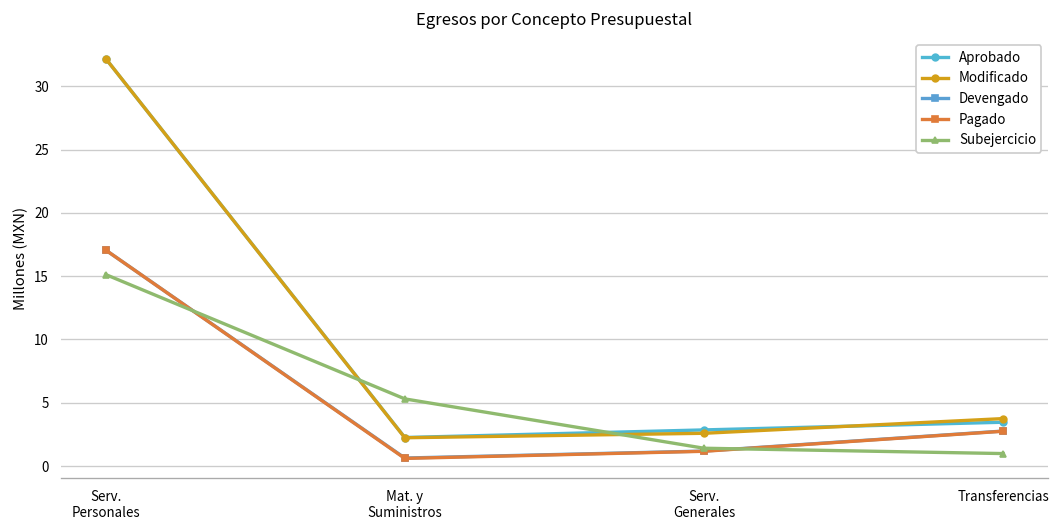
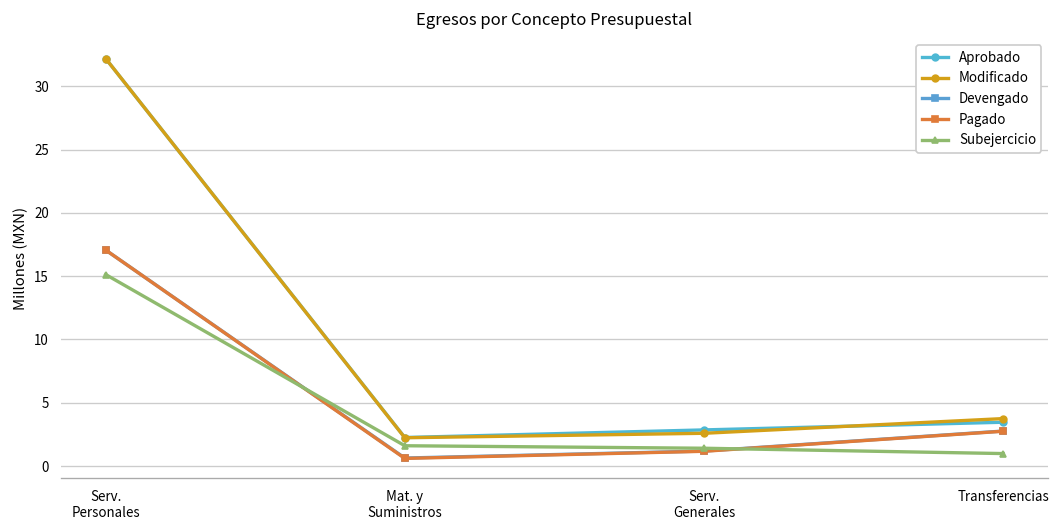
Subejercicio, Mat. y Suministros: 5.3 -> 1.6
